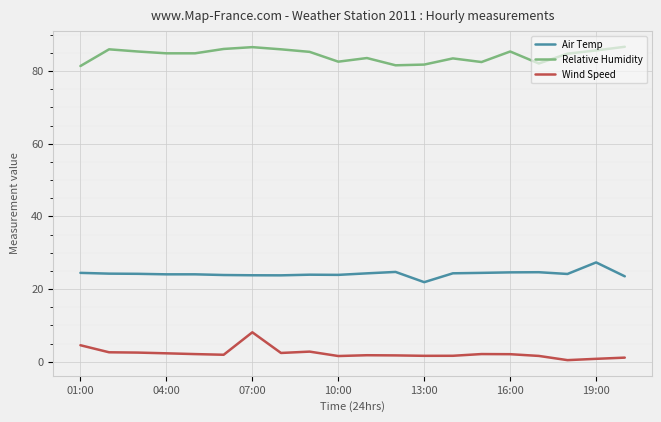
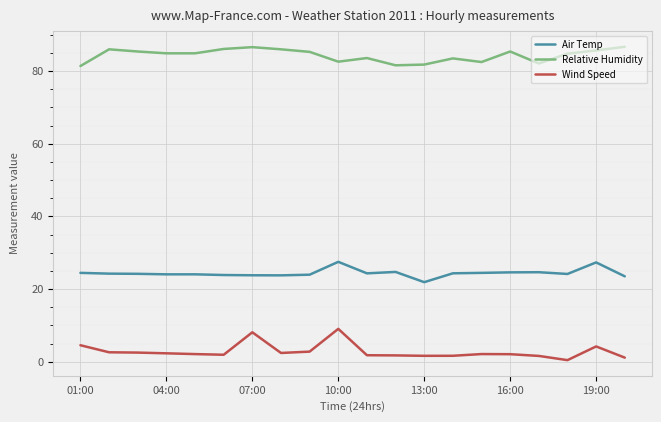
Air Temp, 10:00: 24 -> 28
Wind Speed, 10:00: 2 -> 9
Wind Speed, 19:00: 1 -> 4
